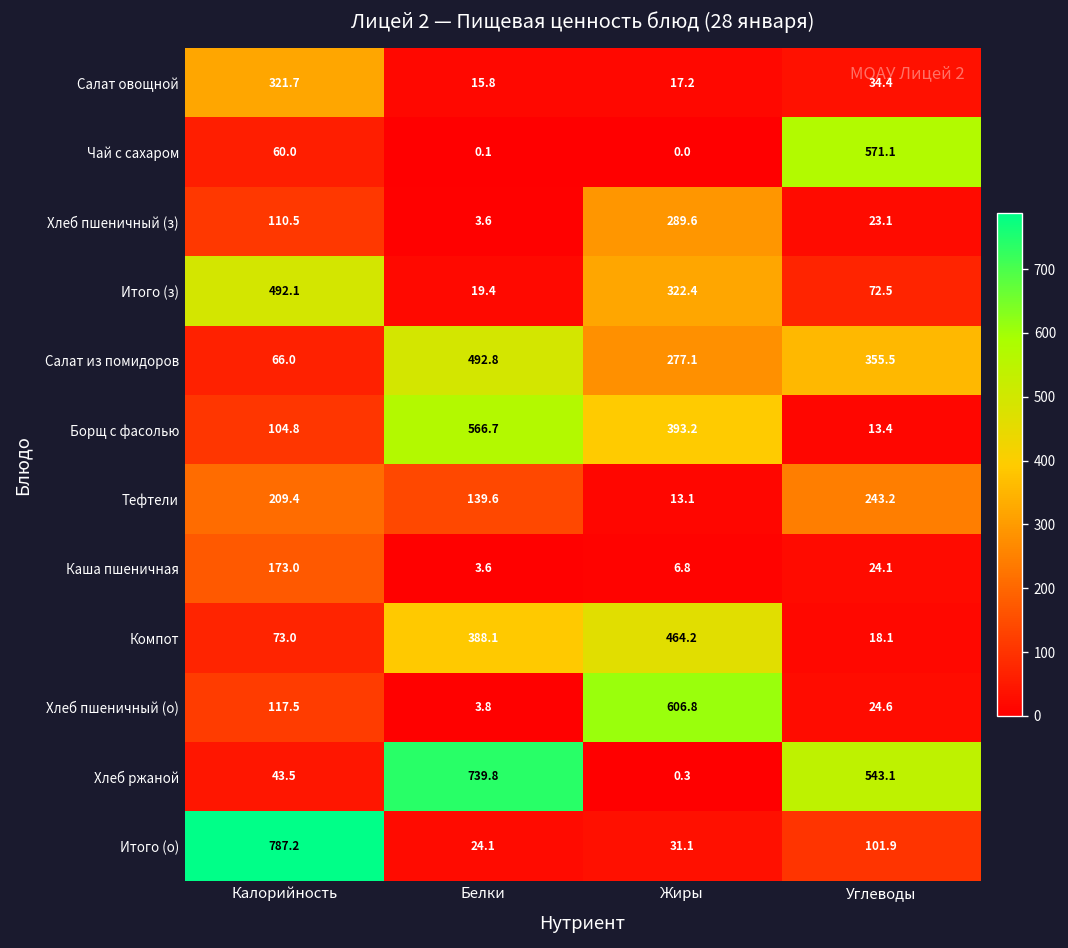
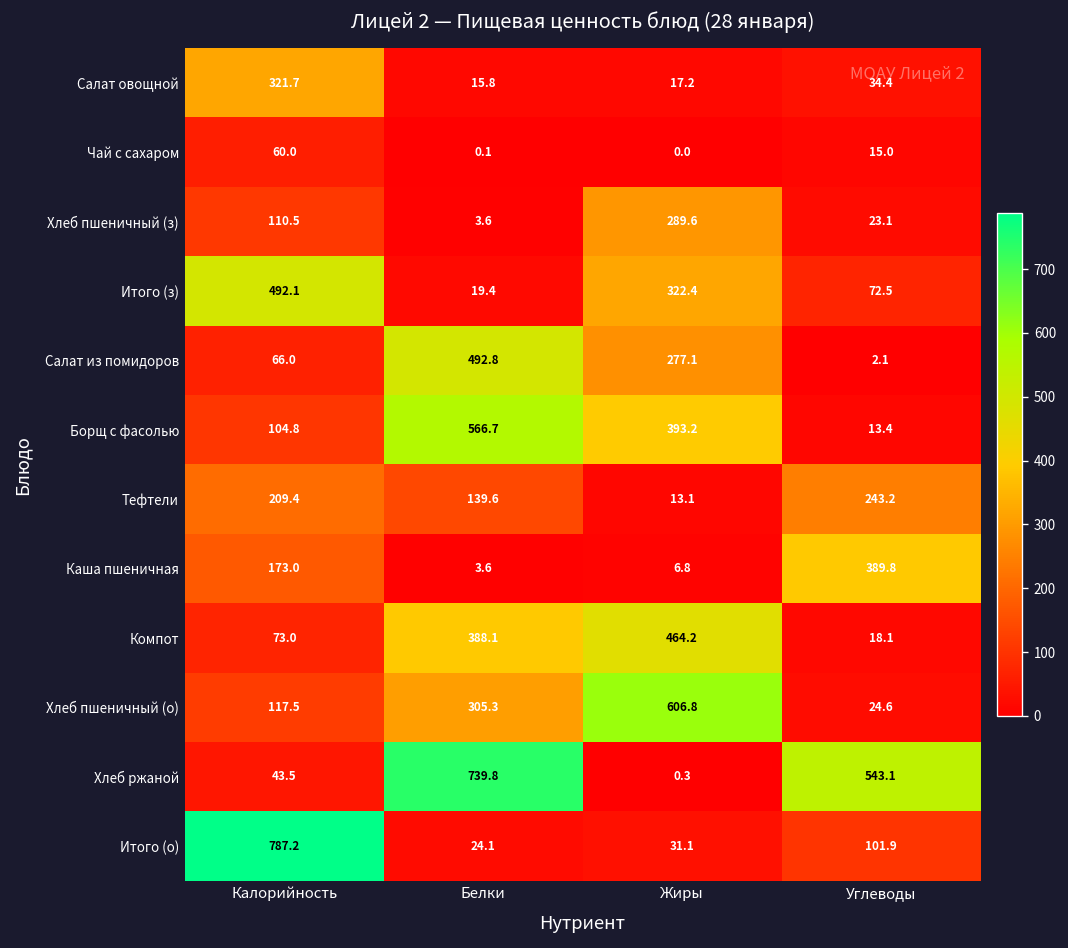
Чай с сахаром, Углеводы: 571.1 -> 15.0
Салат из помидоров, Углеводы: 355.5 -> 2.1
Каша пшеничная, Углеводы: 24.1 -> 389.8
Хлеб пшеничный (о), Белки: 3.8 -> 305.3
